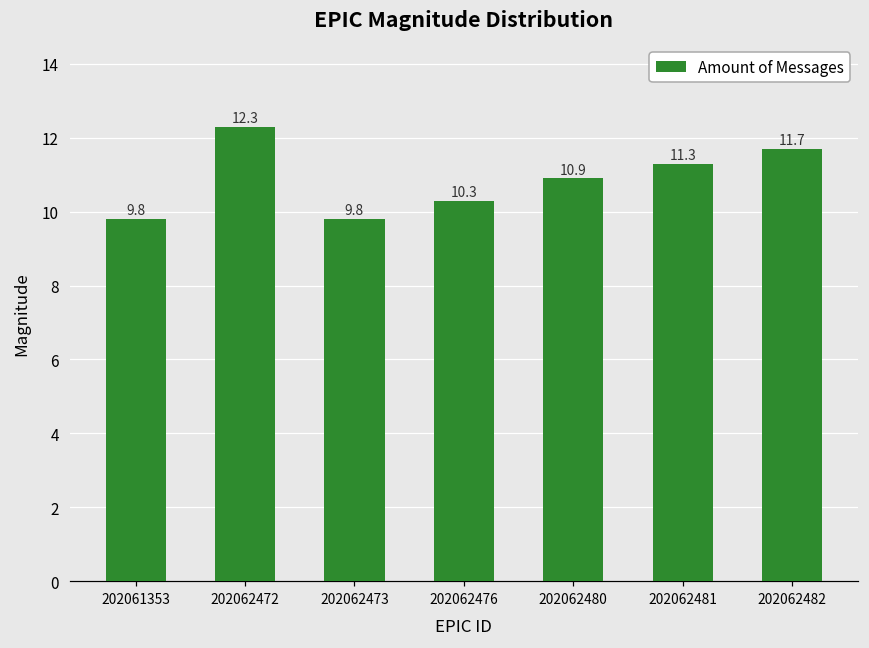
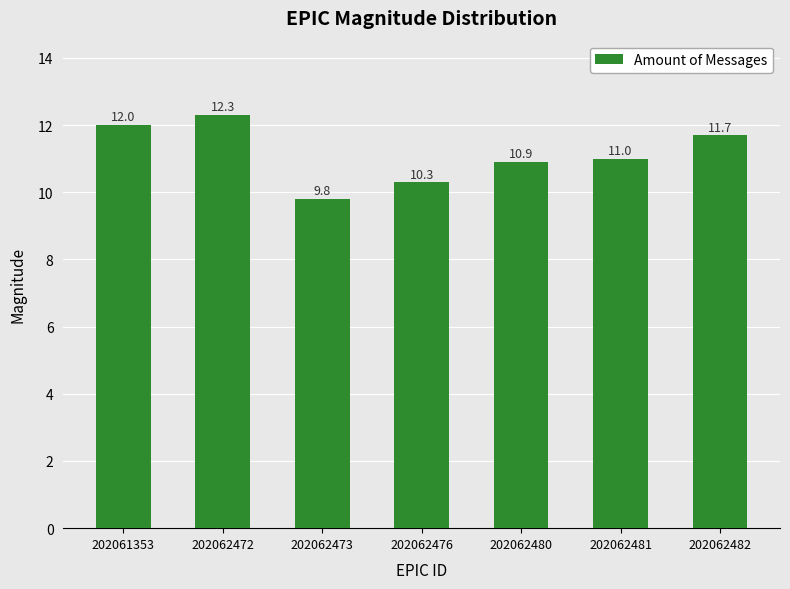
202061353: 9.8 -> 12.0
202062481: 11.3 -> 11.0
